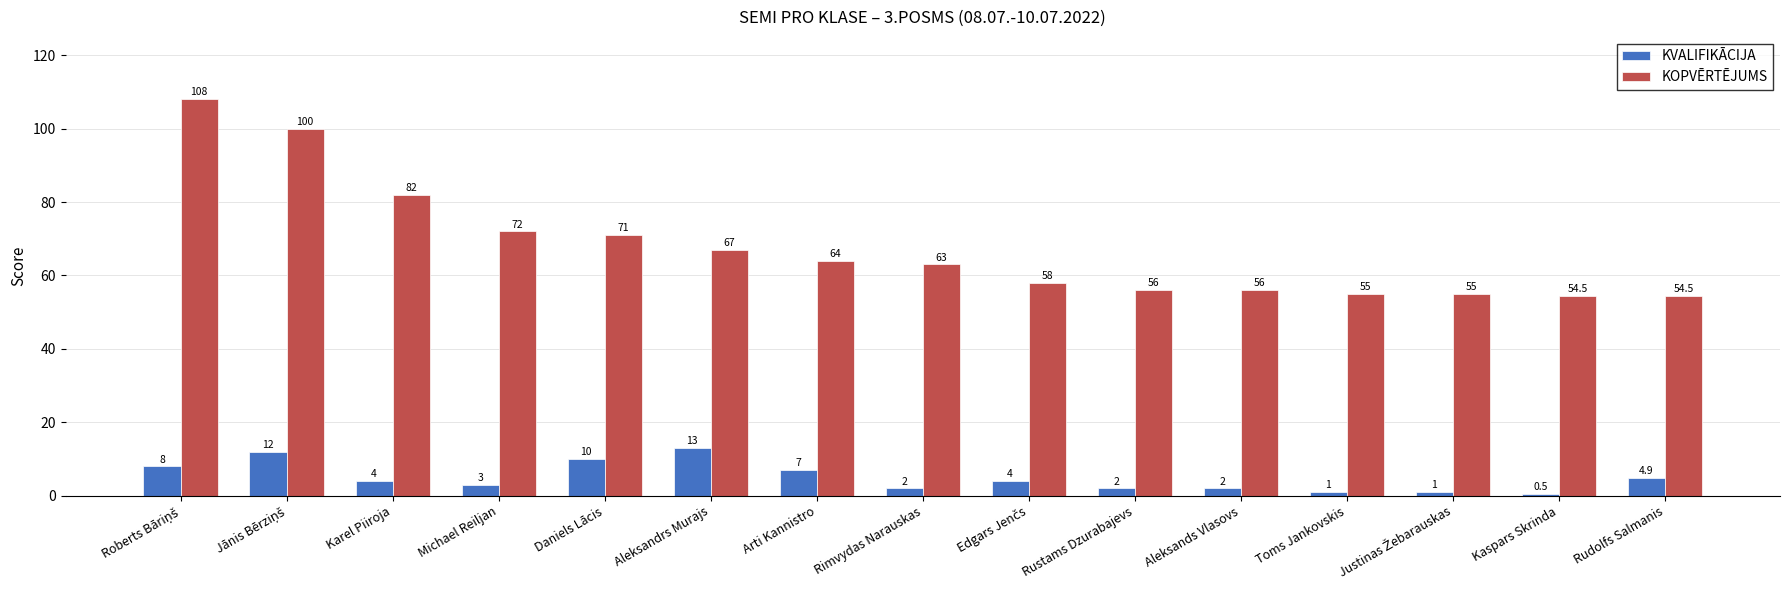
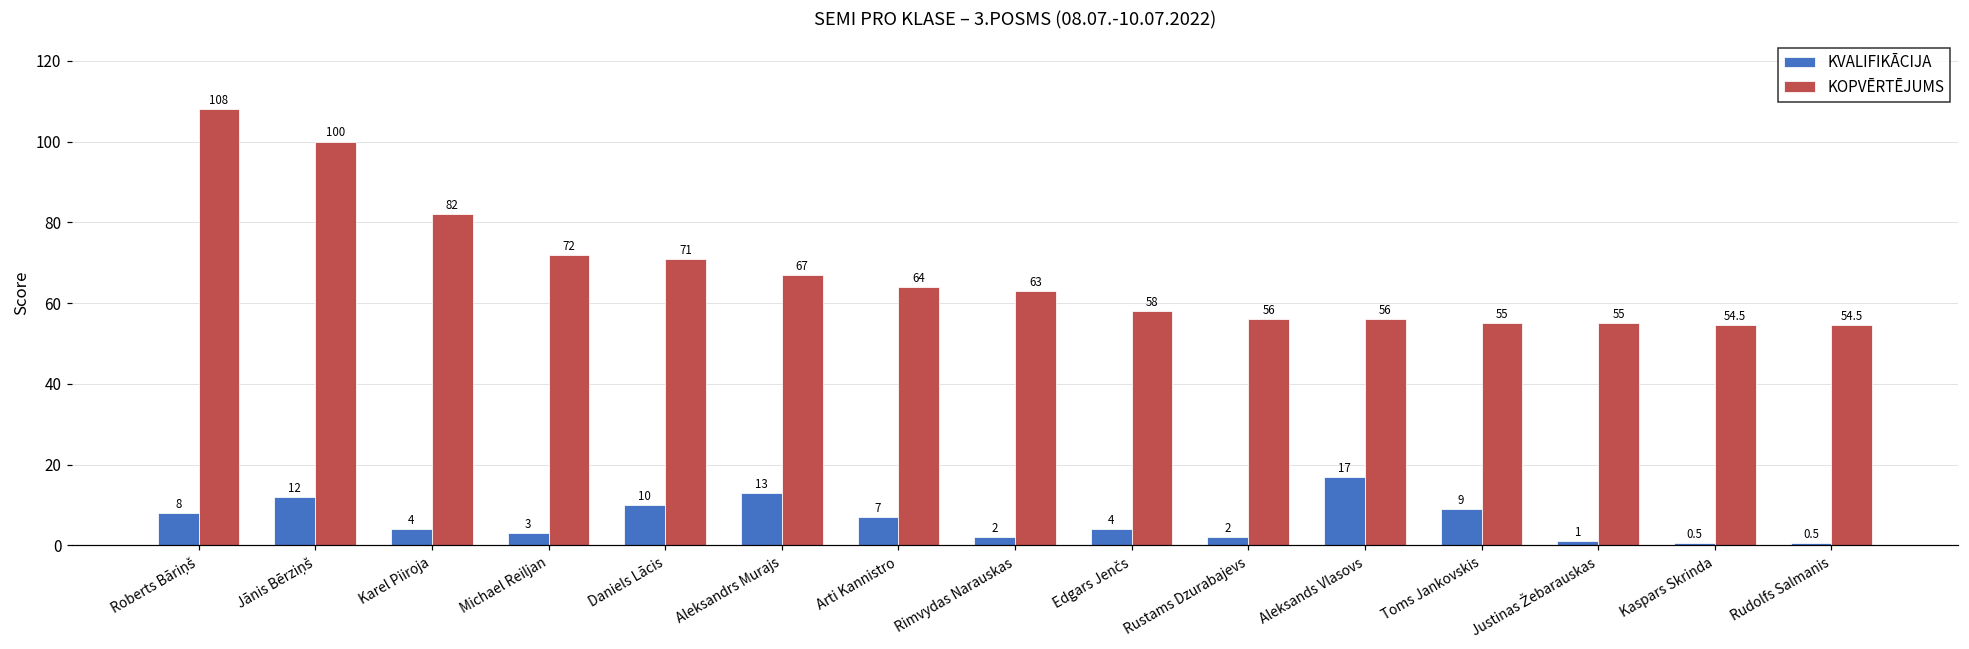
KVALIFIKĀCIJA, Aleksands Vlasovs: 2 -> 17
KVALIFIKĀCIJA, Toms Jankovskis: 1 -> 9
KVALIFIKĀCIJA, Rudolfs Salmanis: 4.9 -> 0.5
